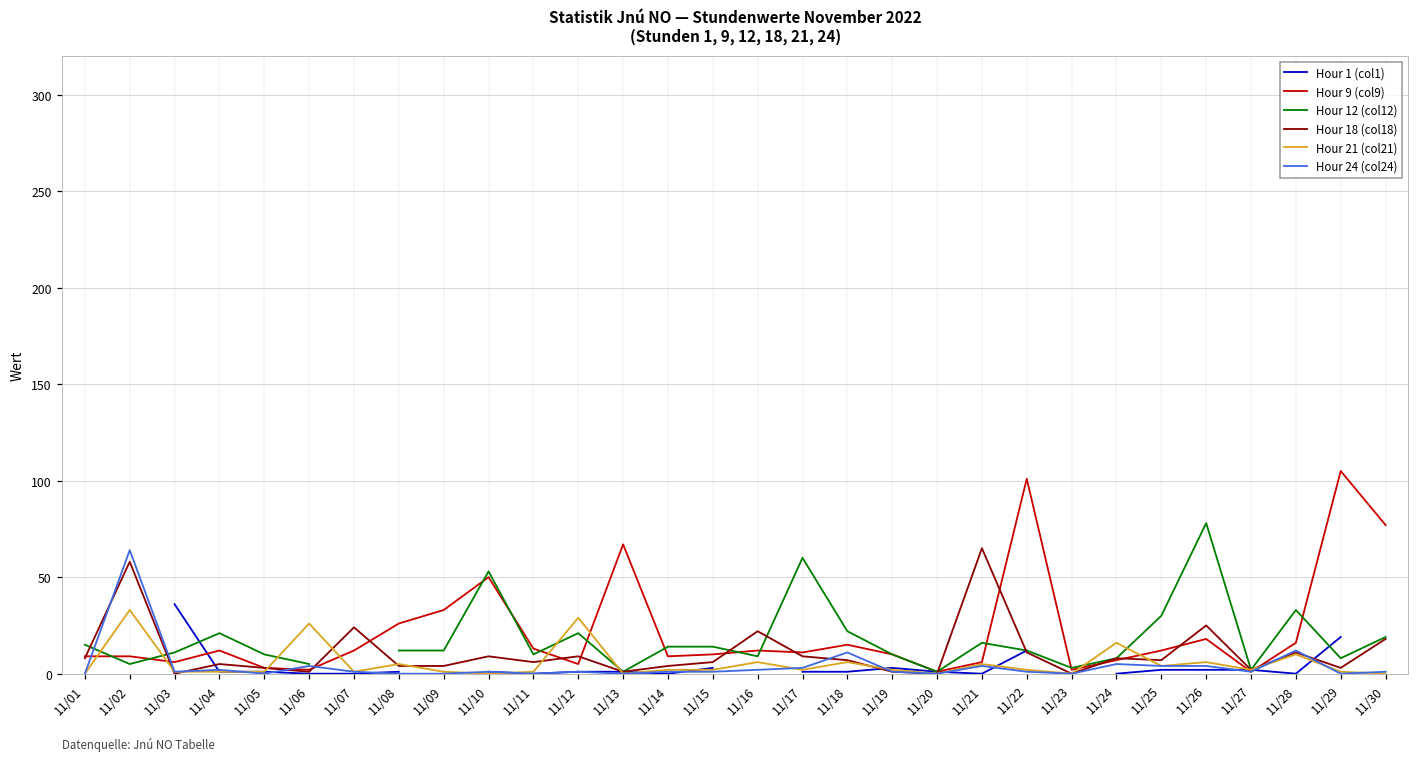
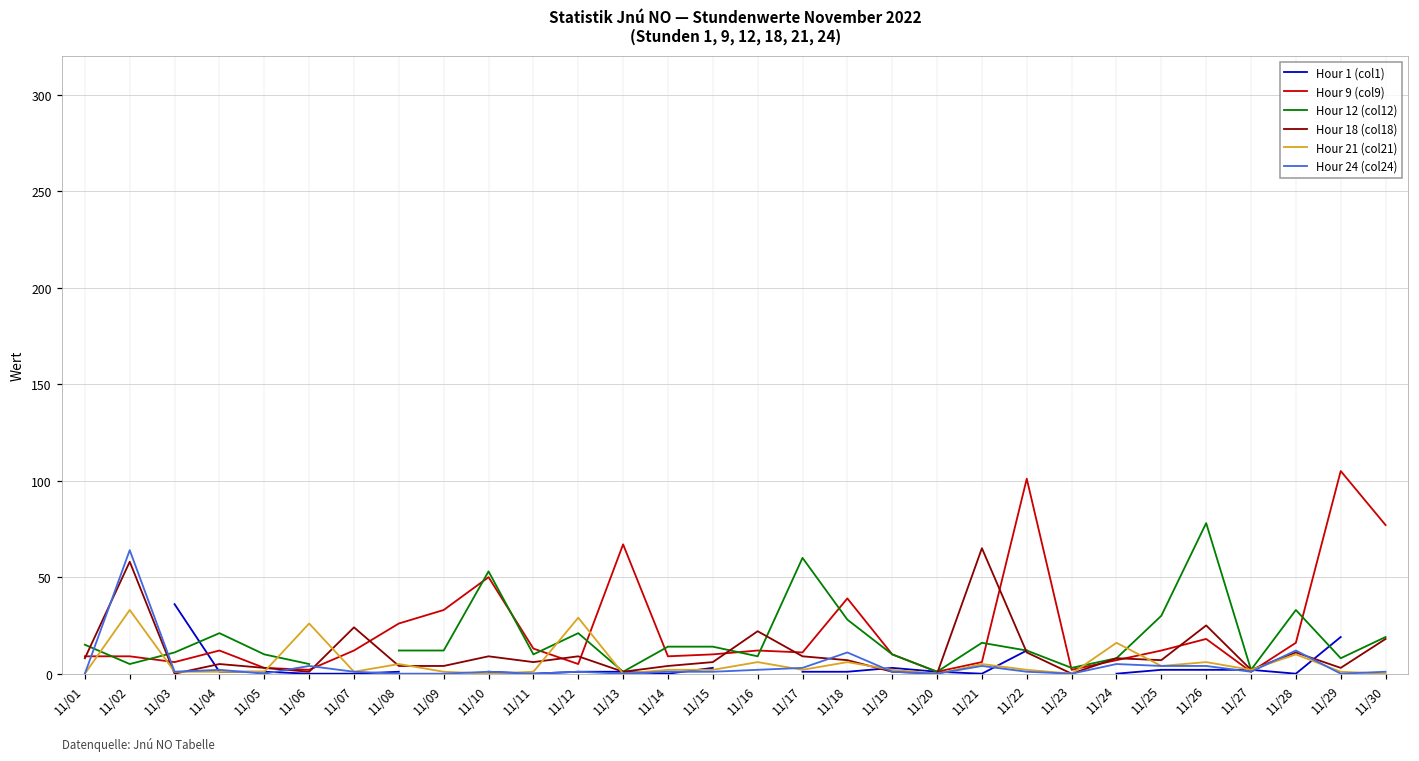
Hour 9 (col9), 11/18: 15 -> 39
Hour 12 (col12), 11/18: 22 -> 28
